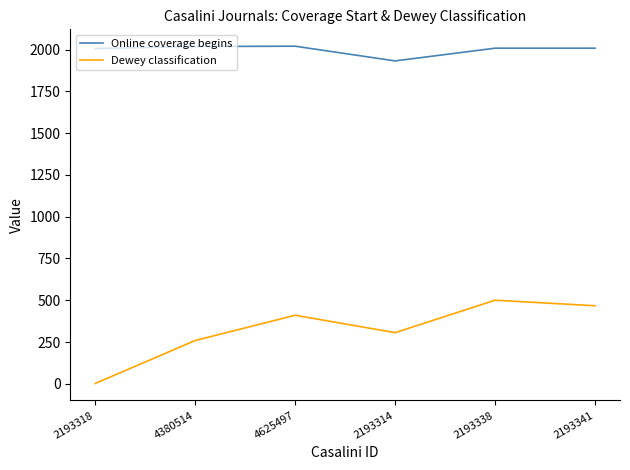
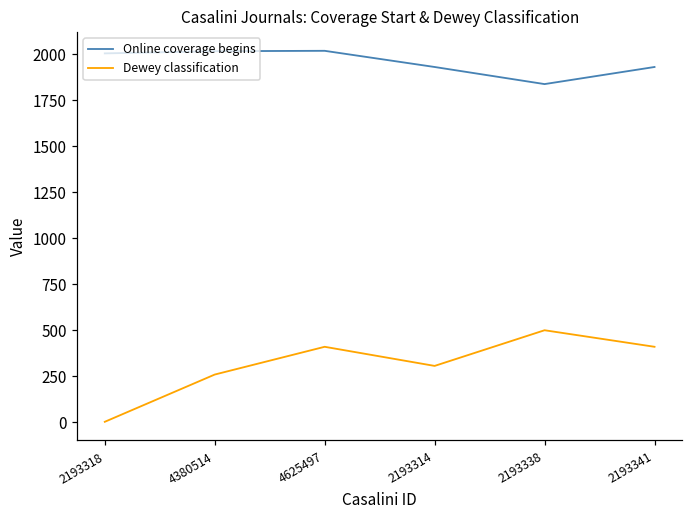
Online coverage begins, 2193338: 2010 -> 1840
Online coverage begins, 2193341: 2010 -> 1930
Dewey classification, 2193341: 470 -> 410
